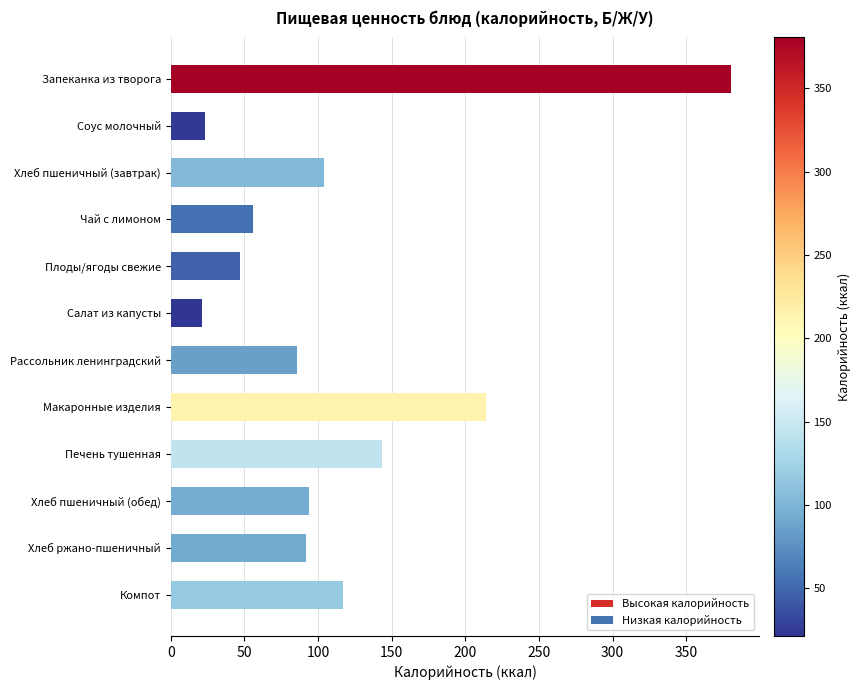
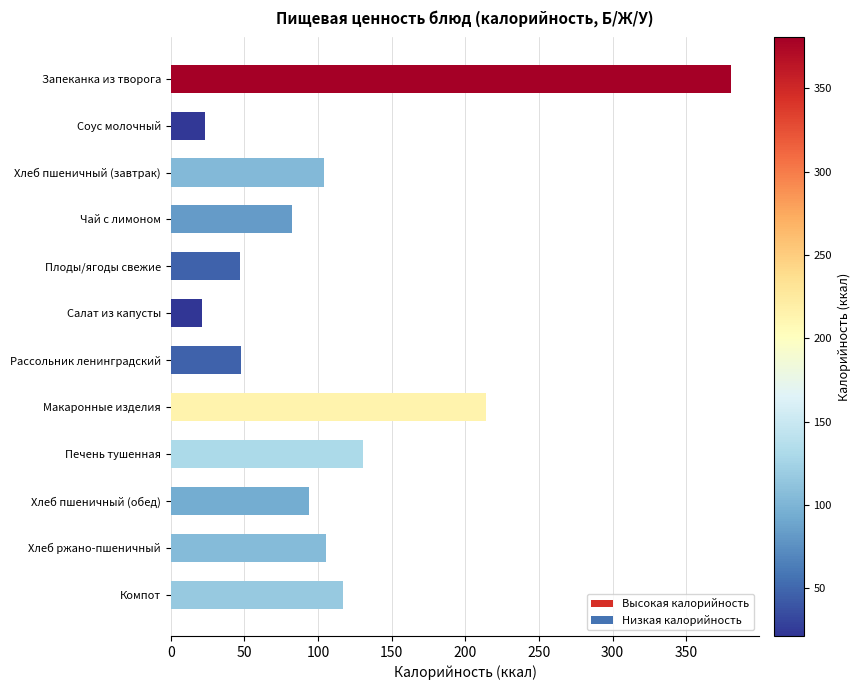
Чай с лимоном: 56 -> 82
Рассольник ленинградский: 86 -> 47
Печень тушенная: 143 -> 131
Хлеб ржано-пшеничный: 92 -> 105
